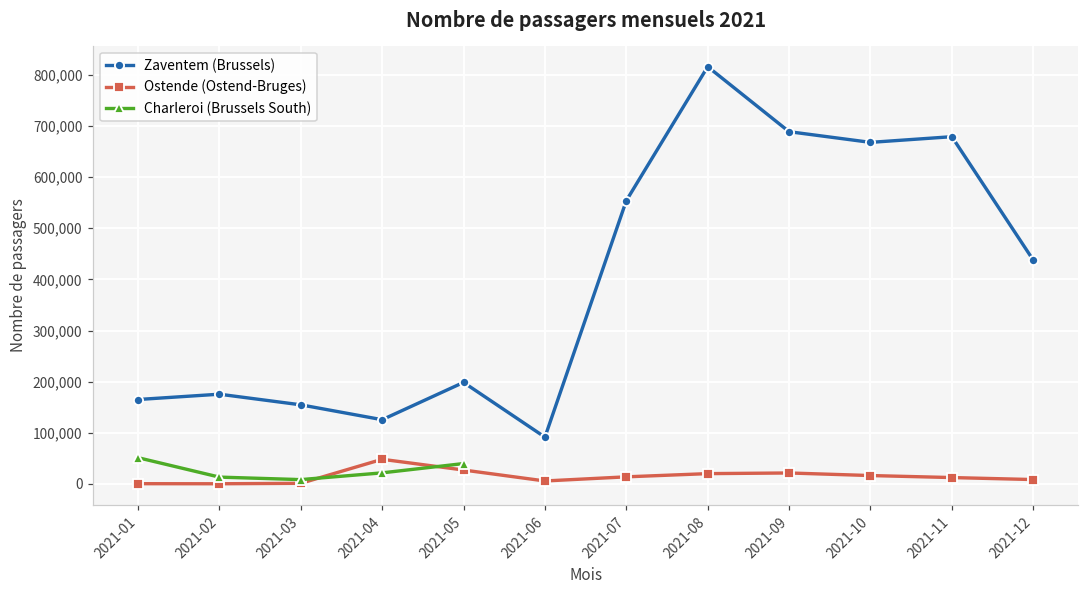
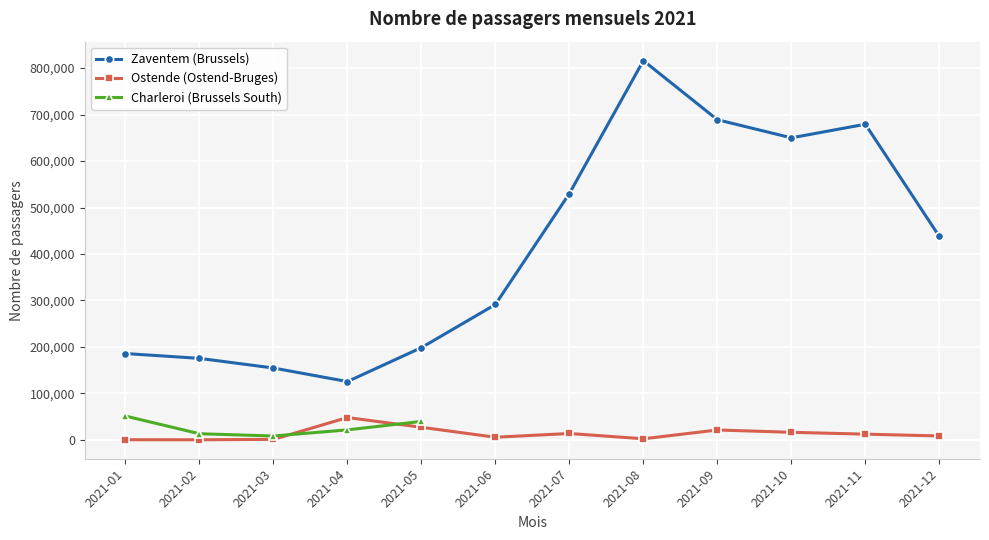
Zaventem (Brussels), 2021-01: 170,000 -> 190,000
Zaventem (Brussels), 2021-06: 90,000 -> 290,000
Zaventem (Brussels), 2021-07: 550,000 -> 530,000
Ostende (Ostend-Bruges), 2021-08: 20,000 -> 0
Zaventem (Brussels), 2021-10: 670,000 -> 650,000
